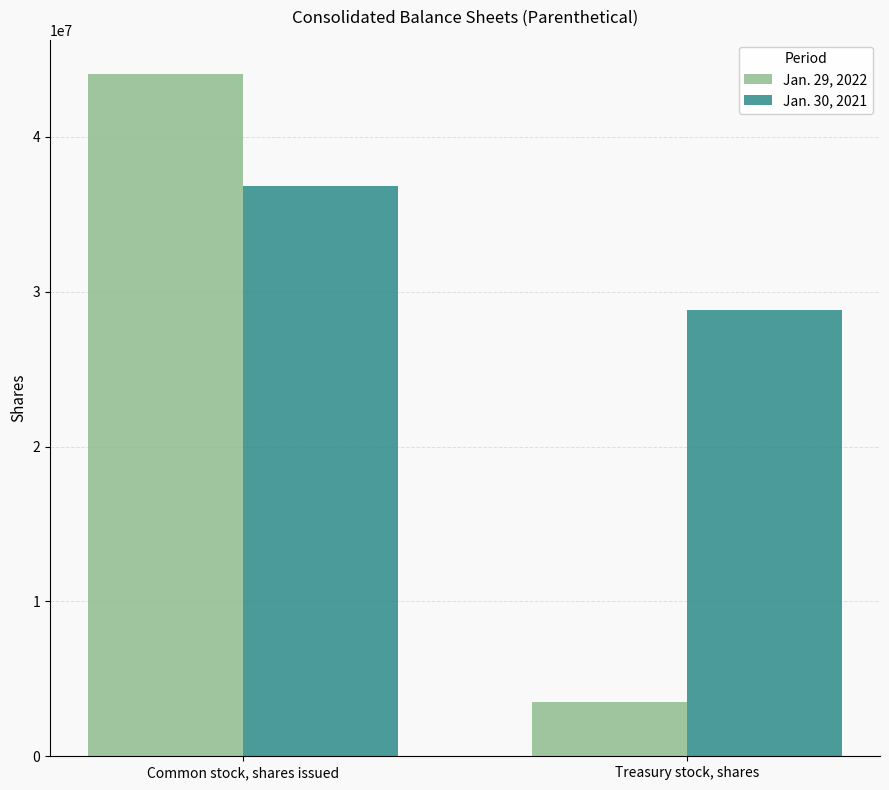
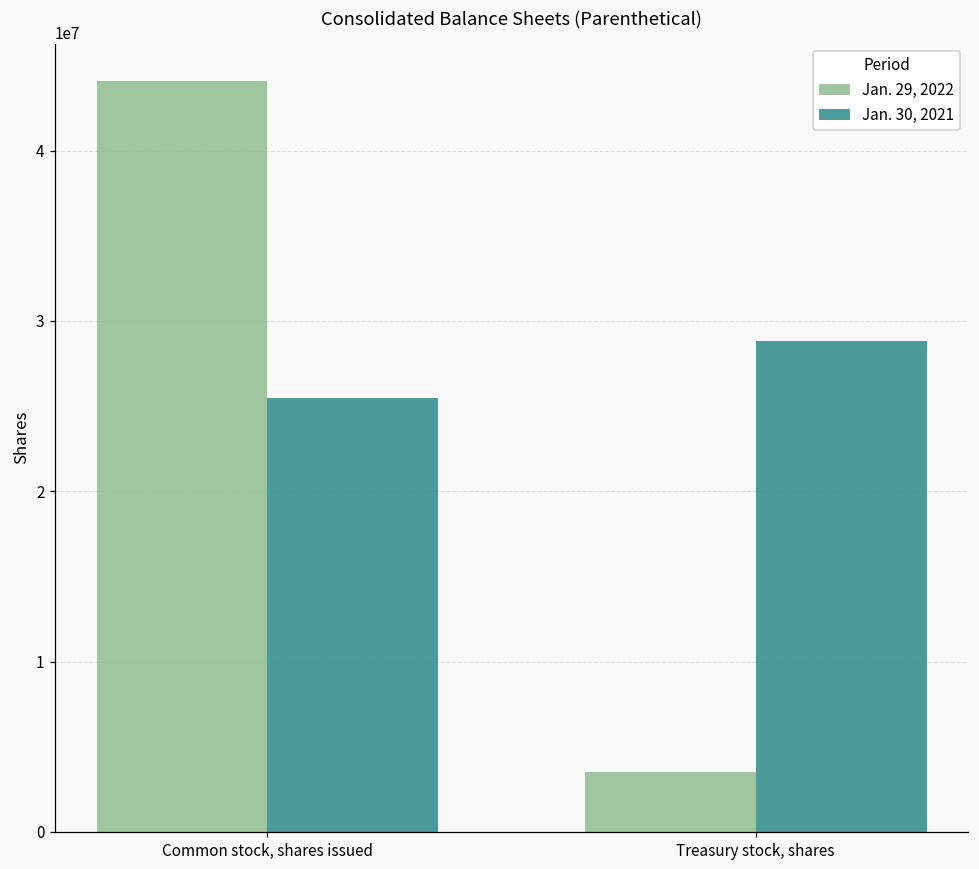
Jan. 30, 2021, Common stock, shares issued: 36800000 -> 25500000
